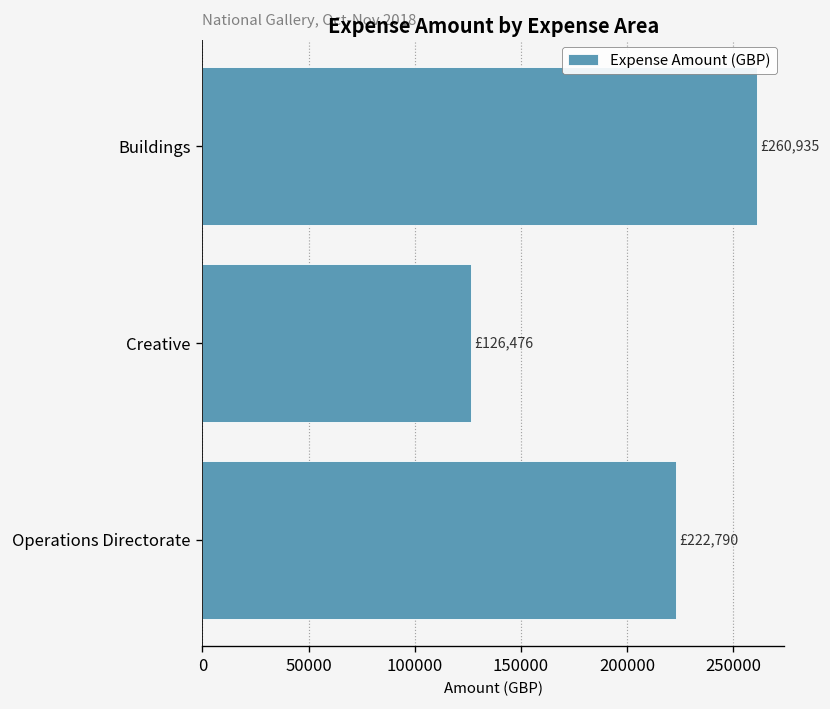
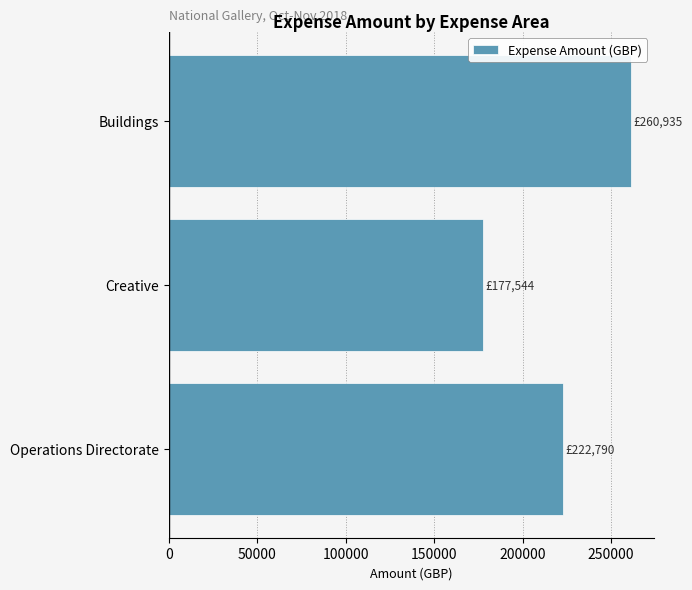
Creative: £126,476 -> £177,544
